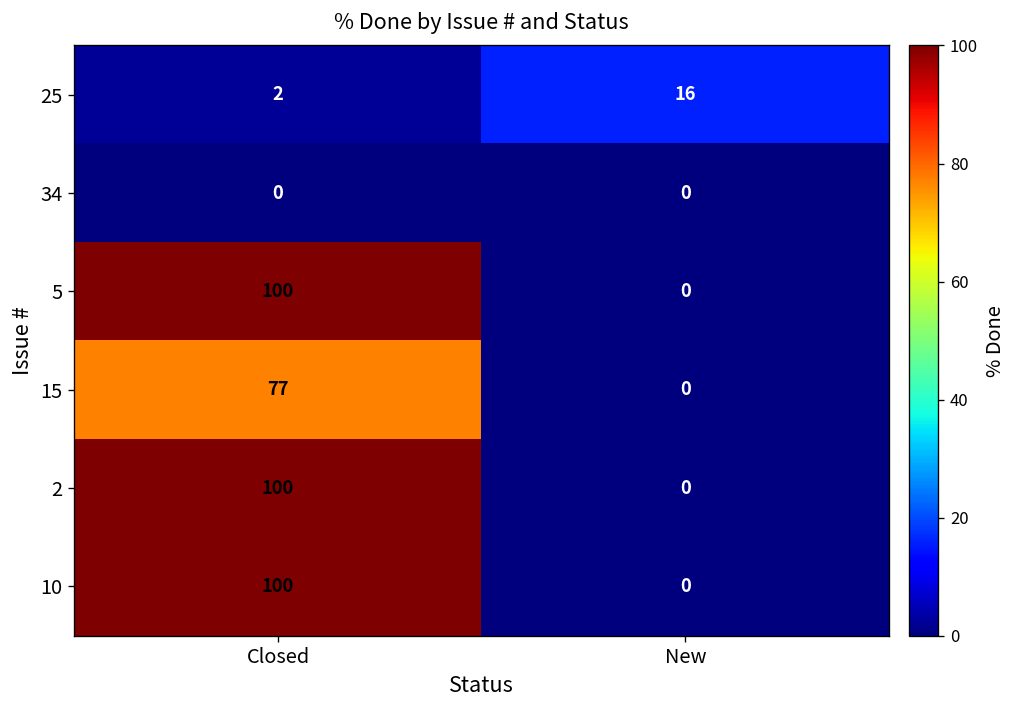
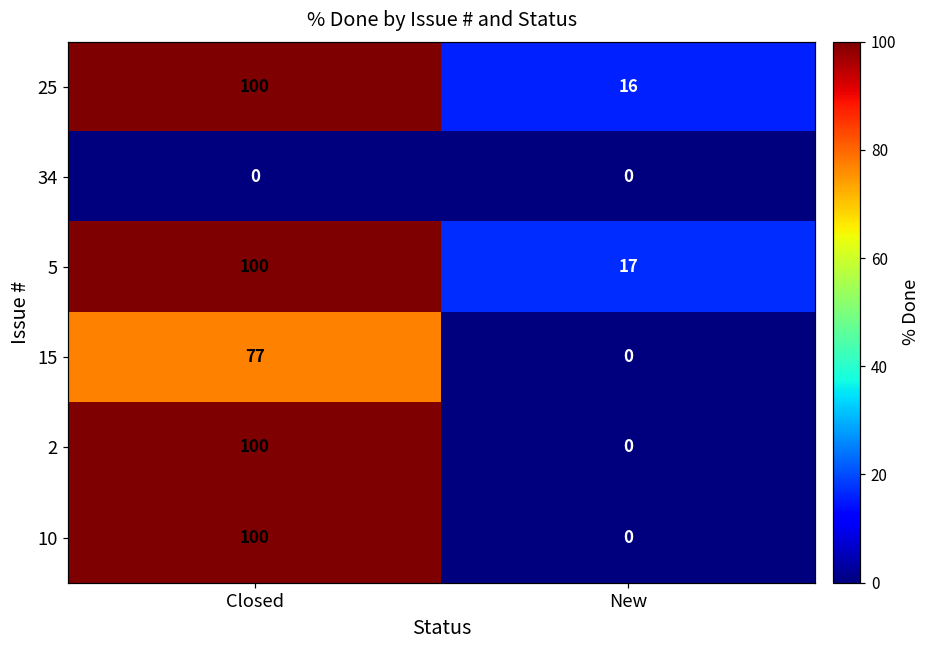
25, Closed: 2 -> 100
5, New: 0 -> 17
